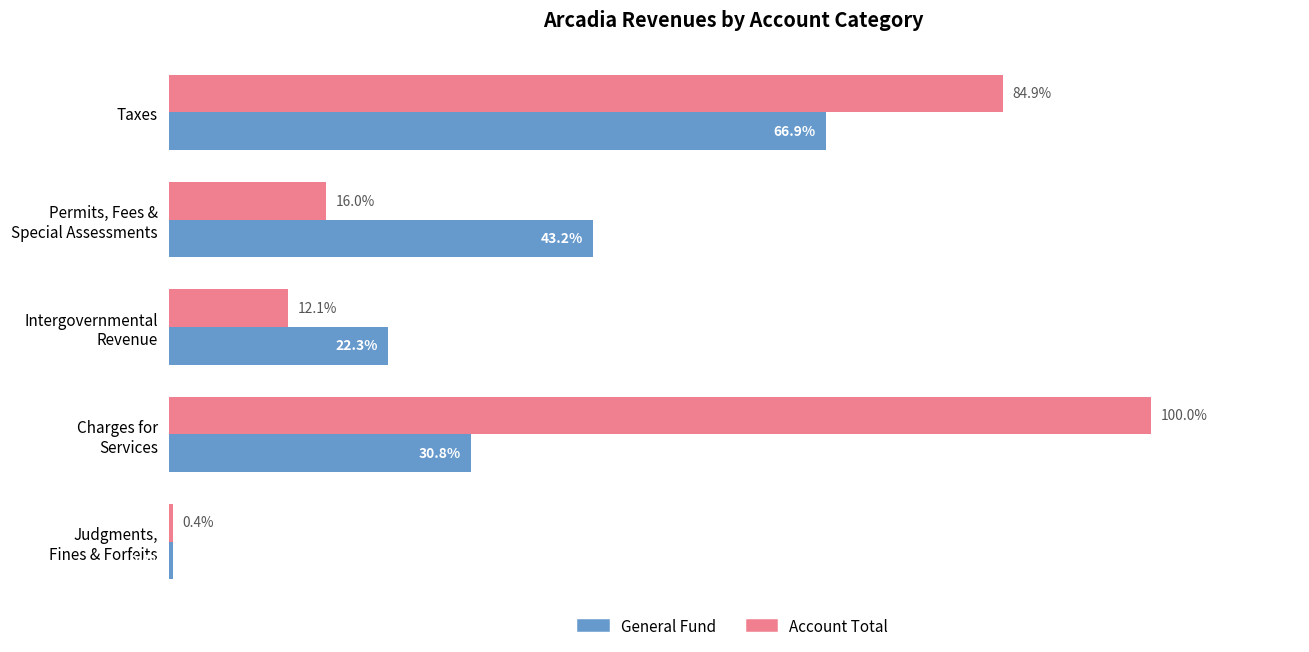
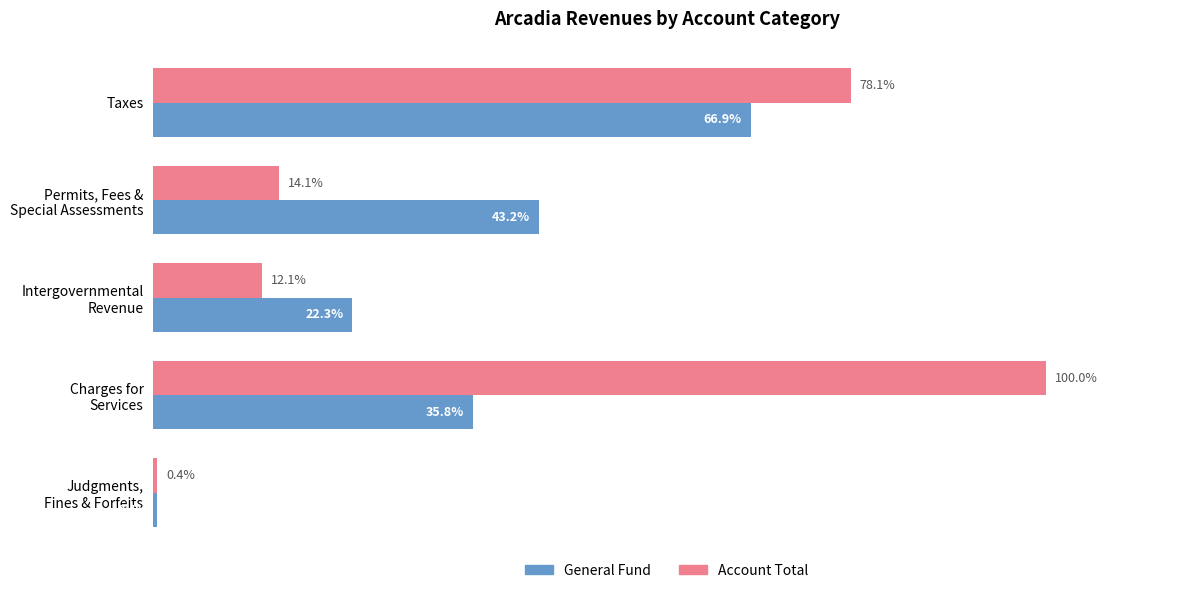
Account Total, Taxes: 84.9% -> 78.1%
Account Total, Permits, Fees & Special Assessments: 16.0% -> 14.1%
General Fund, Charges for Services: 30.8% -> 35.8%
